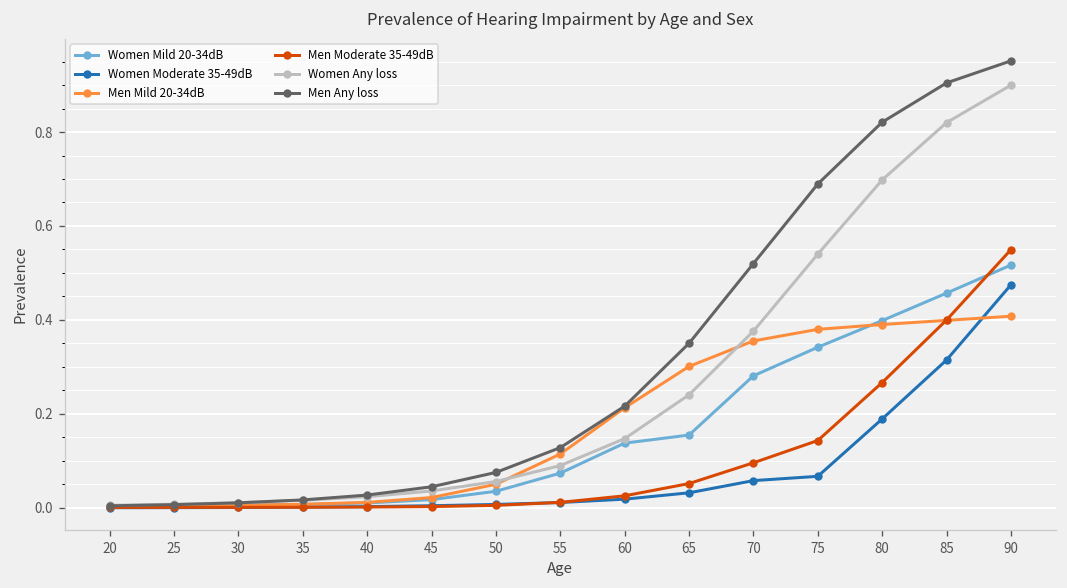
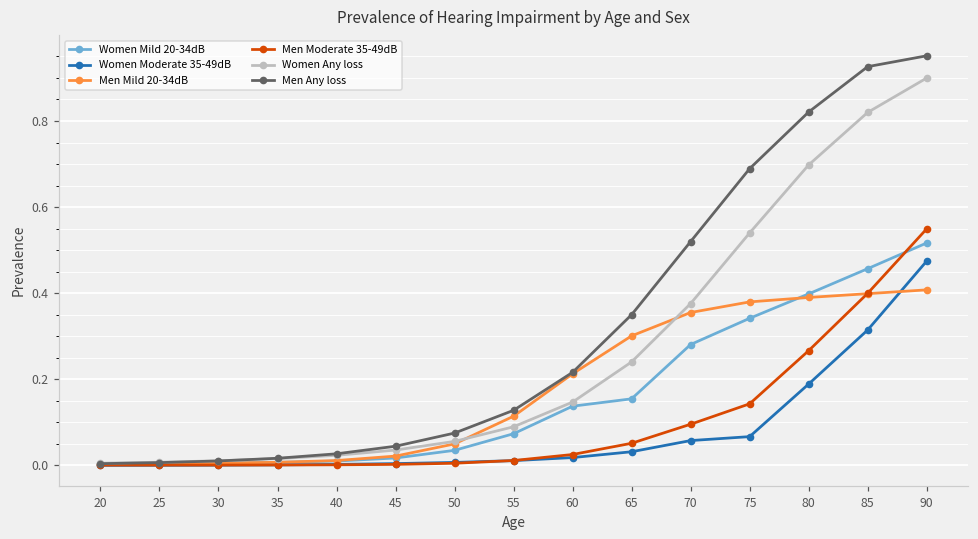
Men Any loss, 85: 0.90 -> 0.93
